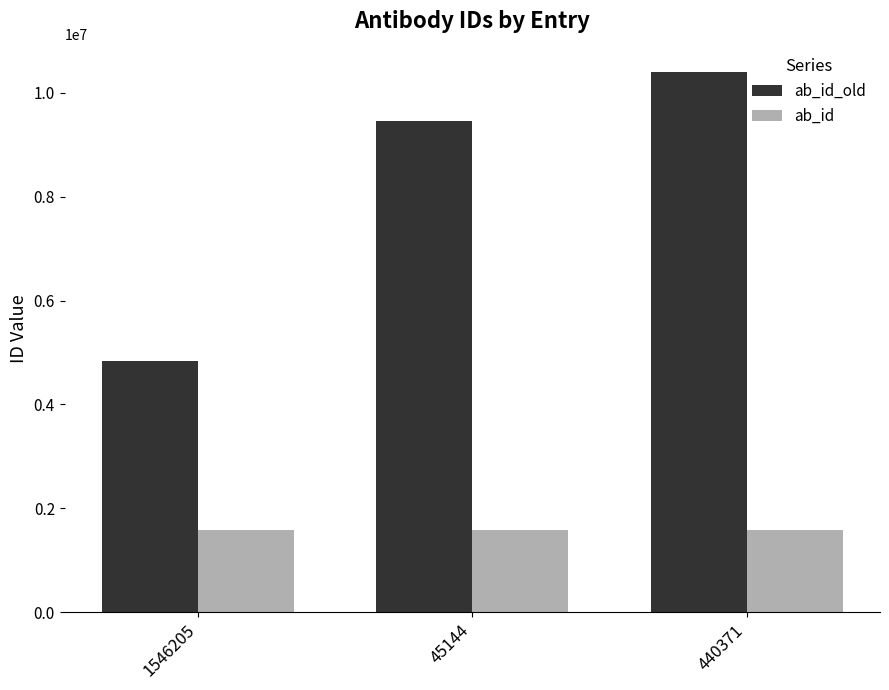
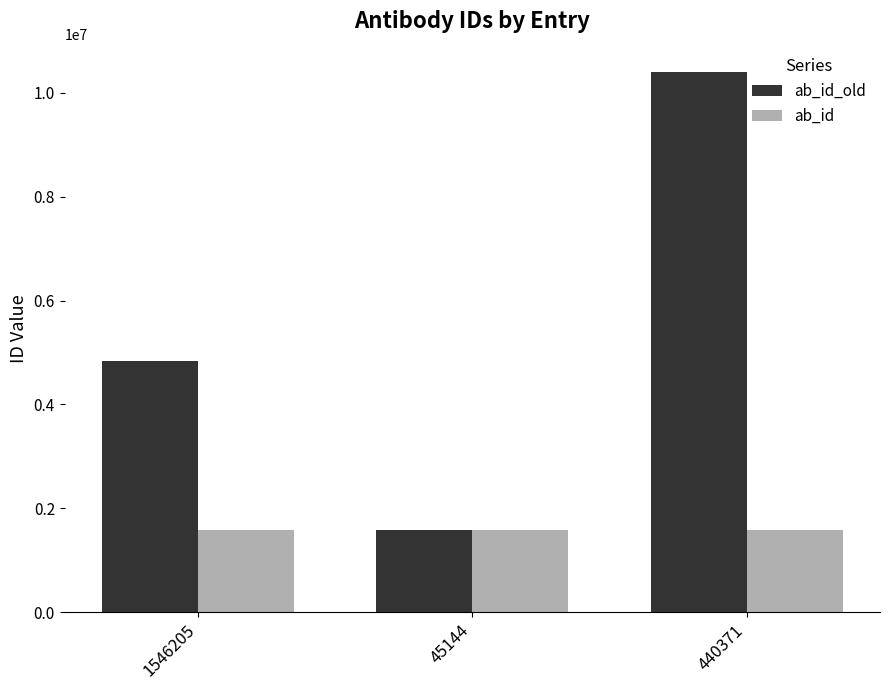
ab_id_old, 45144: 9500000 -> 1600000
